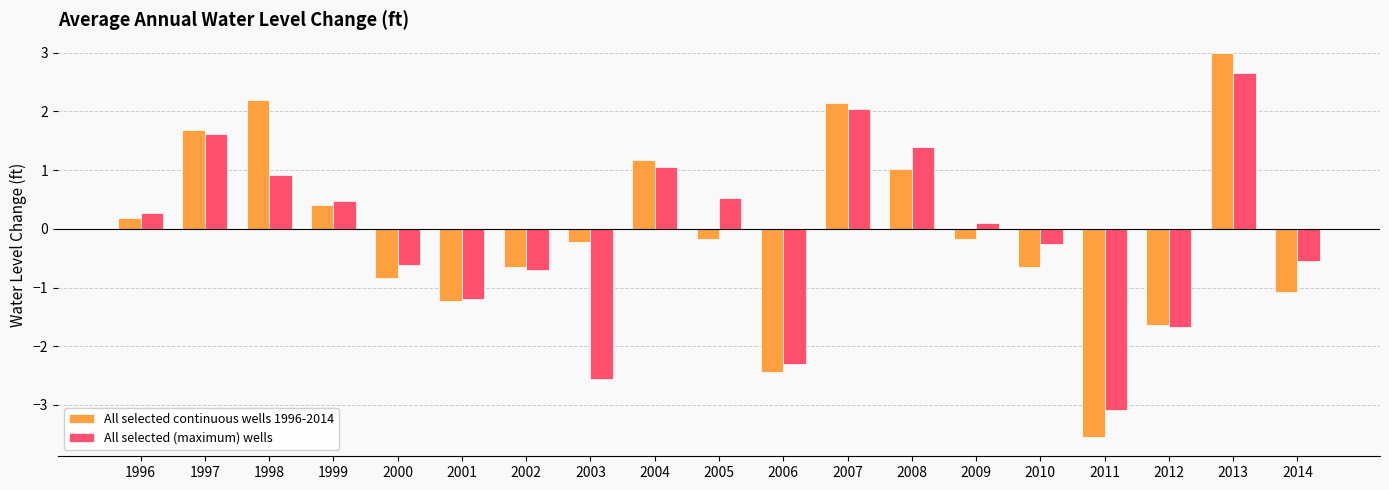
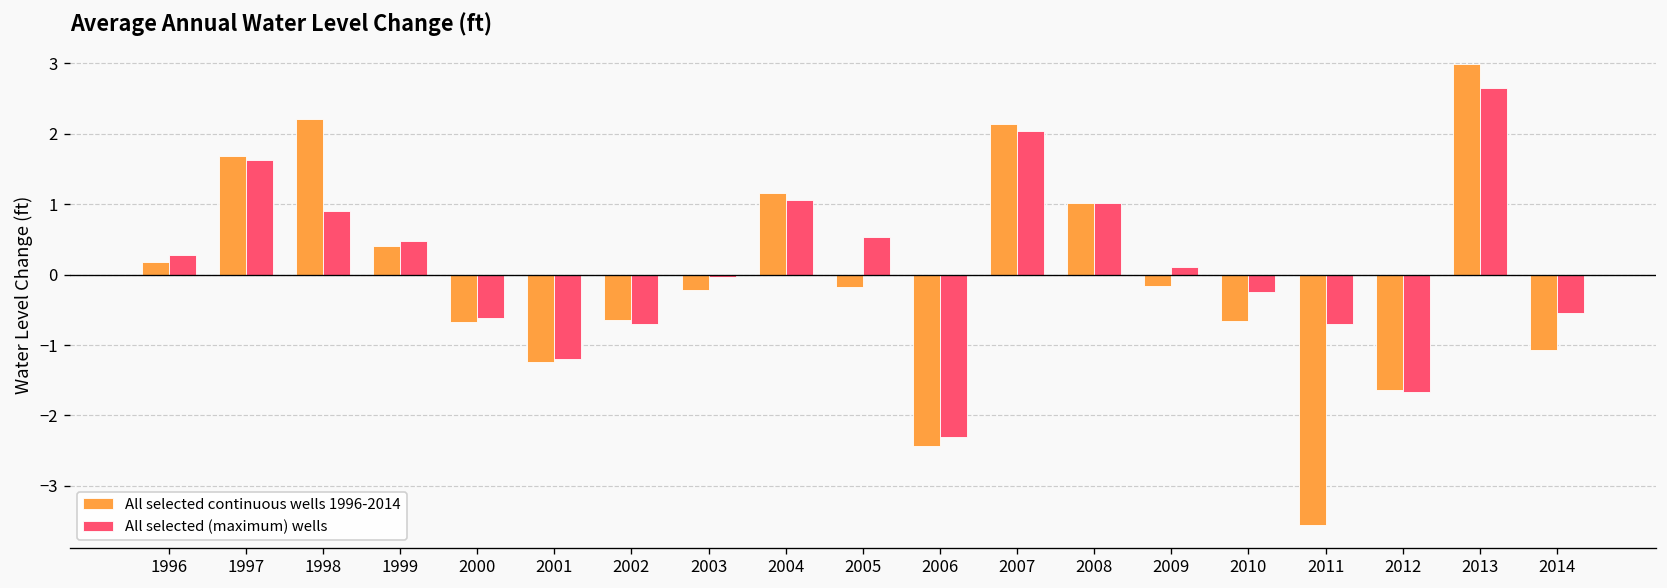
All selected continuous wells 1996-2014, 2000: -0.8 -> -0.7
All selected (maximum) wells, 2003: -2.6 -> 0.0
All selected (maximum) wells, 2008: 1.4 -> 1.0
All selected (maximum) wells, 2011: -3.1 -> -0.7
